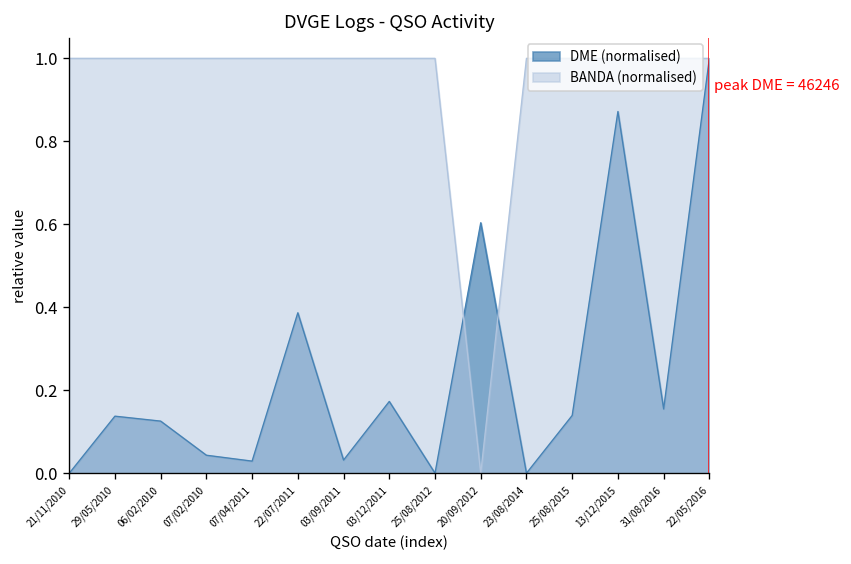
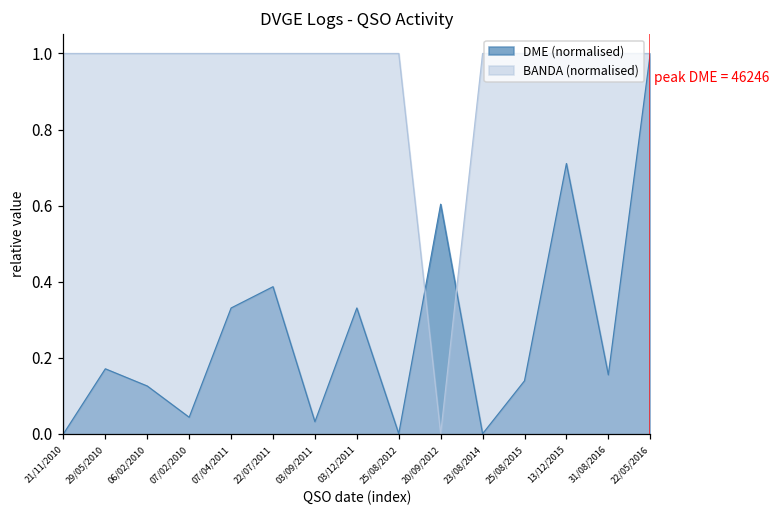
DME (normalised), 29/05/2010: 0.14 -> 0.17
DME (normalised), 07/04/2011: 0.03 -> 0.33
DME (normalised), 03/12/2011: 0.17 -> 0.33
DME (normalised), 13/12/2015: 0.87 -> 0.71
